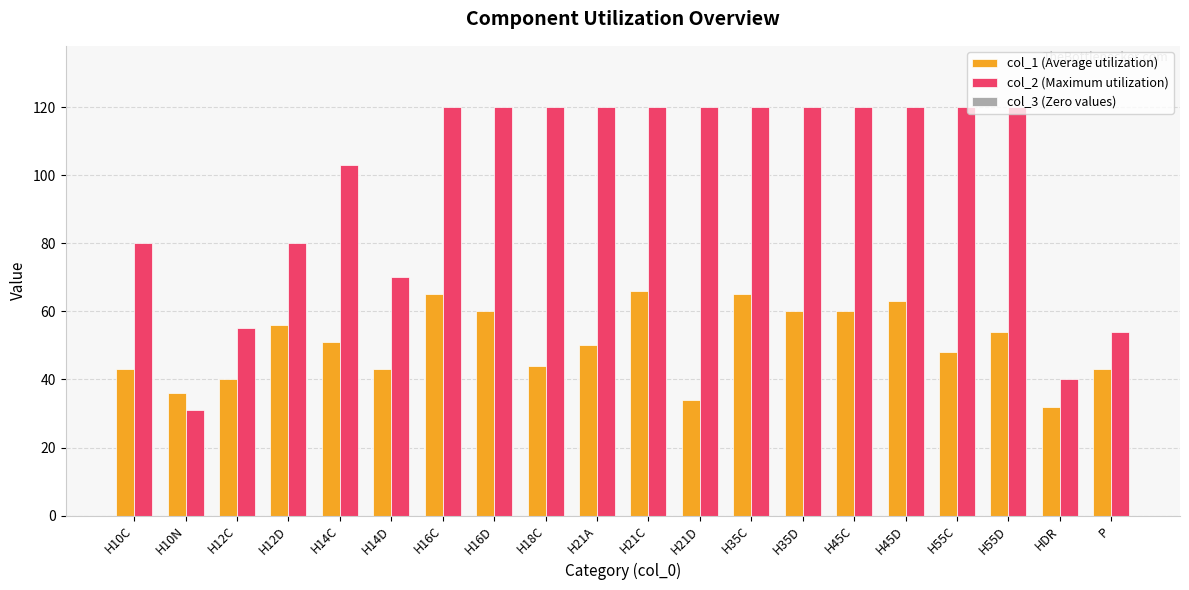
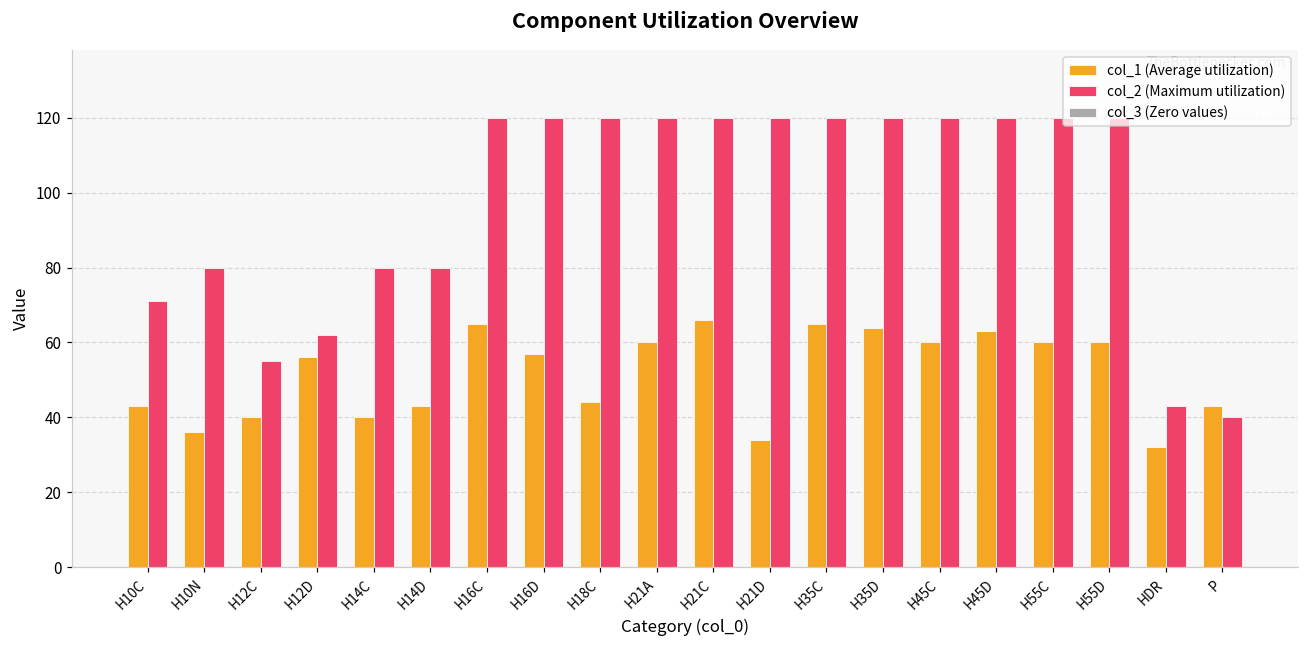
col_2 (Maximum utilization), H10C: 80 -> 71
col_2 (Maximum utilization), H10N: 31 -> 80
col_2 (Maximum utilization), H12D: 80 -> 62
col_1 (Average utilization), H14C: 51 -> 40
col_2 (Maximum utilization), H14C: 103 -> 80
col_2 (Maximum utilization), H14D: 70 -> 80
col_1 (Average utilization), H16D: 60 -> 57
col_1 (Average utilization), H21A: 50 -> 60
col_1 (Average utilization), H35D: 60 -> 64
col_1 (Average utilization), H55C: 48 -> 60
col_1 (Average utilization), H55D: 54 -> 60
col_2 (Maximum utilization), HDR: 40 -> 43
col_2 (Maximum utilization), P: 54 -> 40
